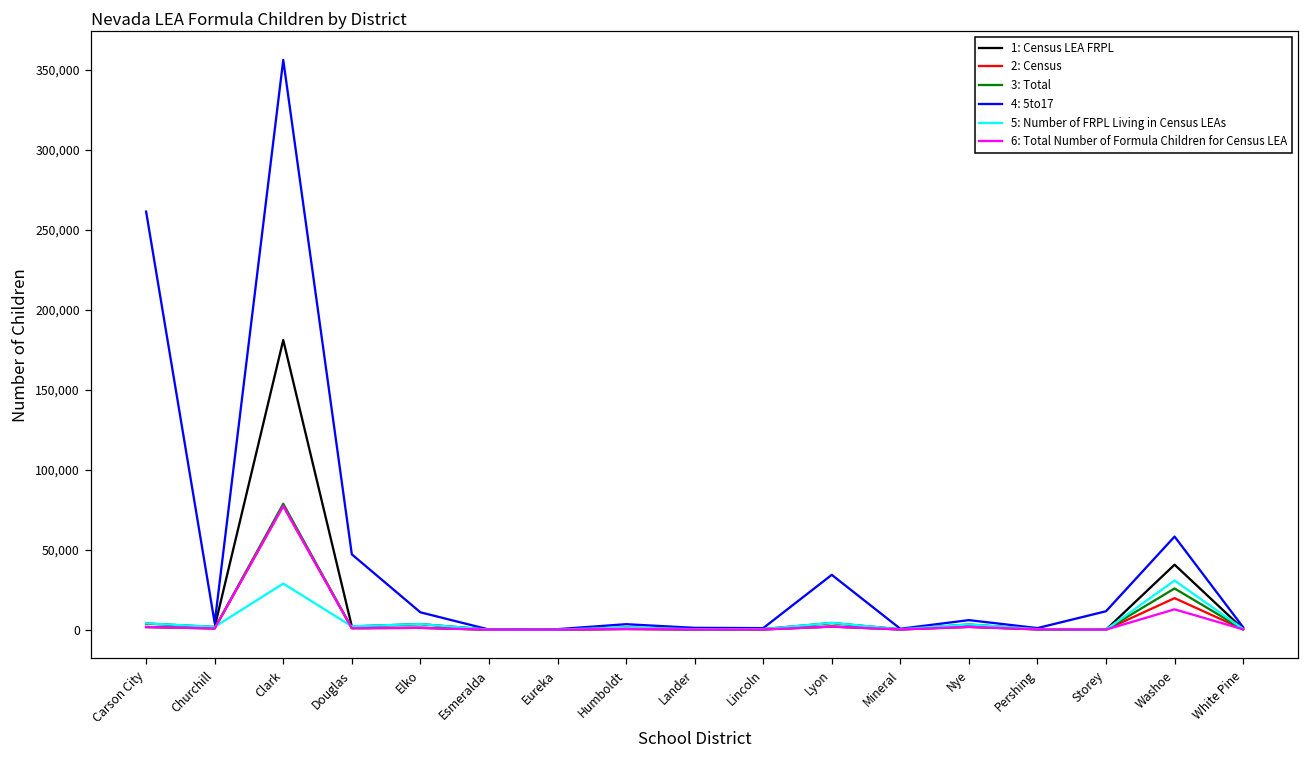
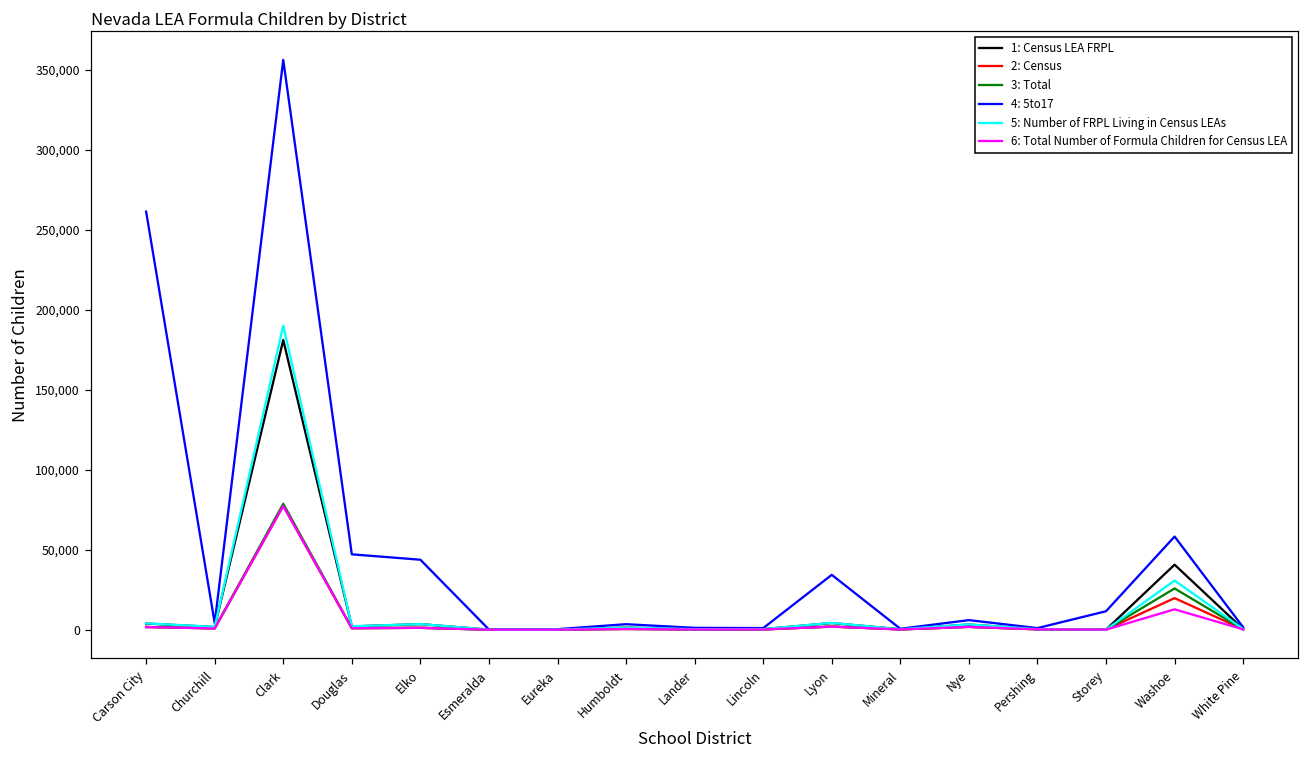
5: Number of FRPL Living in Census LEAs, Clark: 29,000 -> 190,000
4: 5to17, Elko: 11,000 -> 44,000
